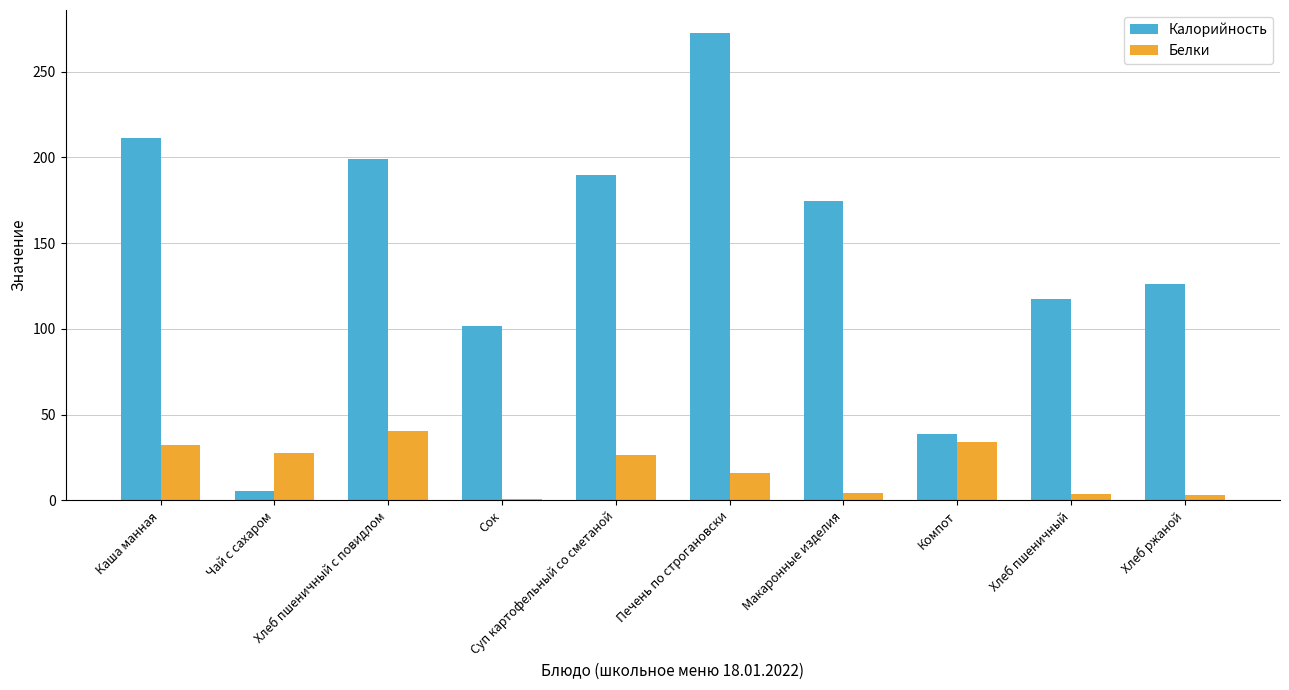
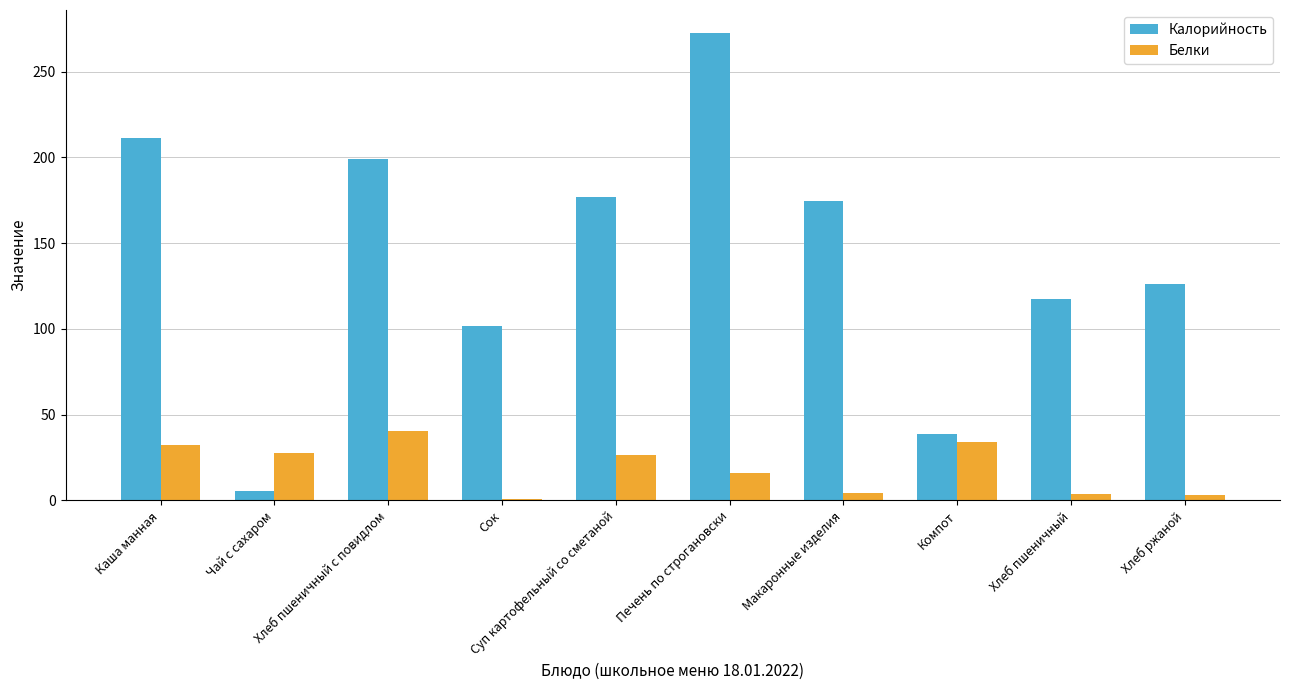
Калорийность, Суп картофельный со сметаной: 190 -> 177
